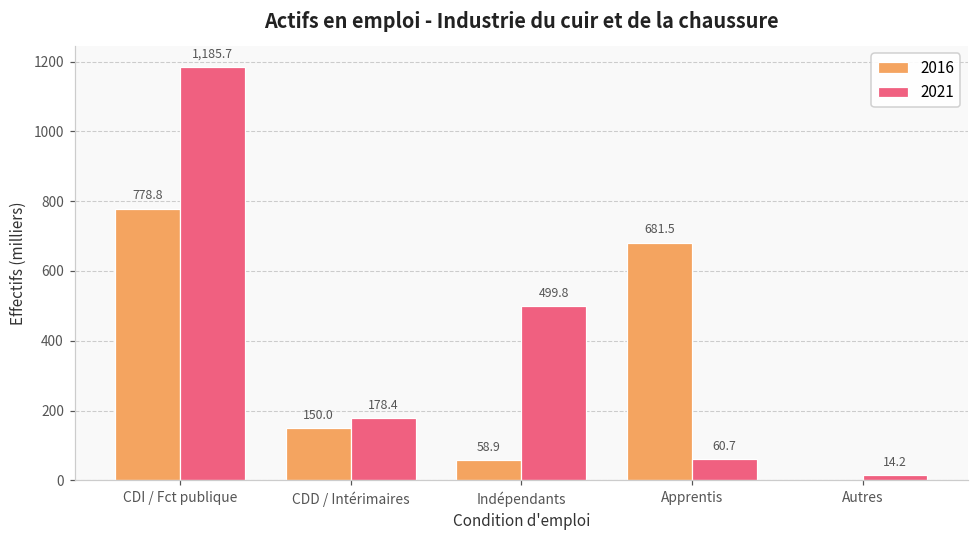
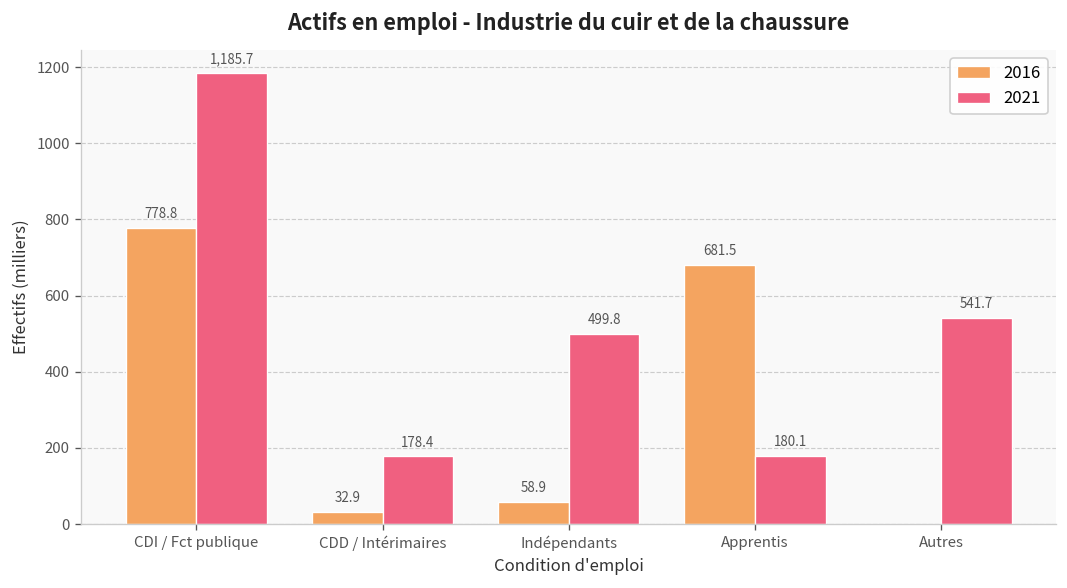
2016, CDD / Intérimaires: 150.0 -> 32.9
2021, Apprentis: 60.7 -> 180.1
2021, Autres: 14.2 -> 541.7
